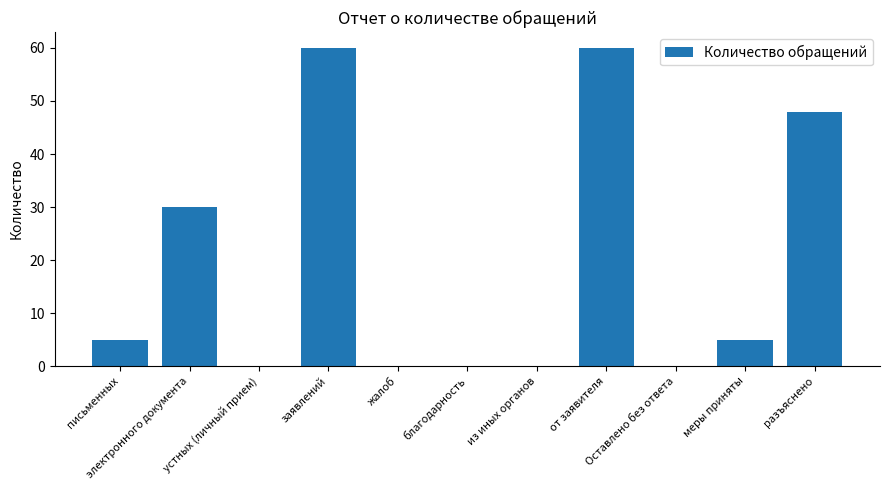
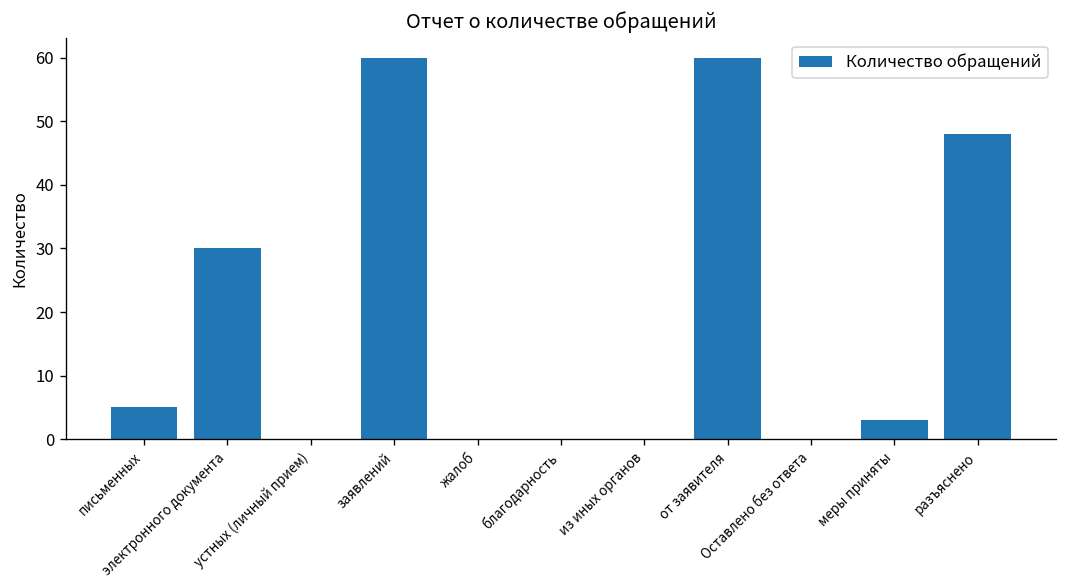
меры приняты: 5 -> 3
